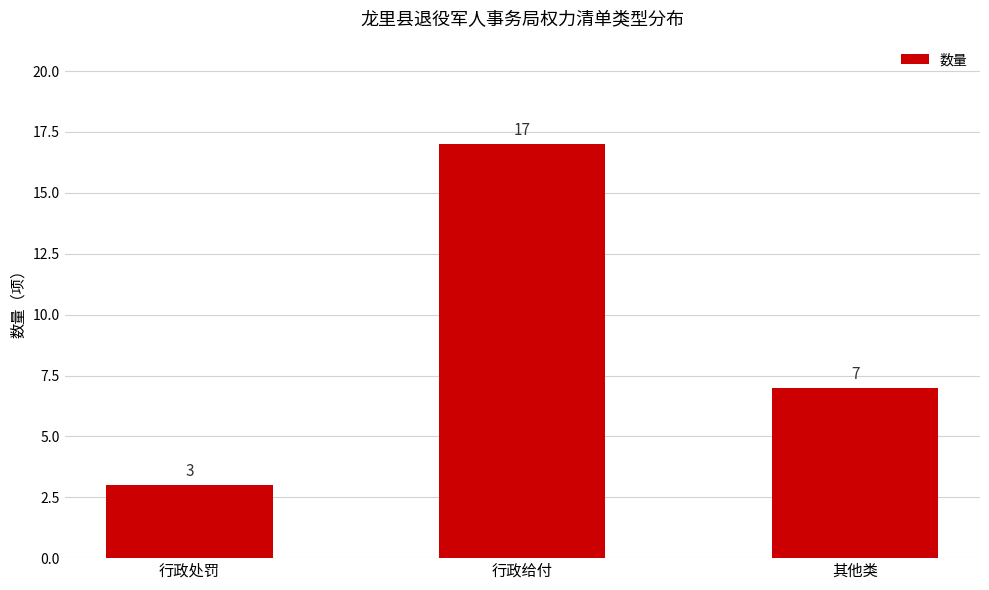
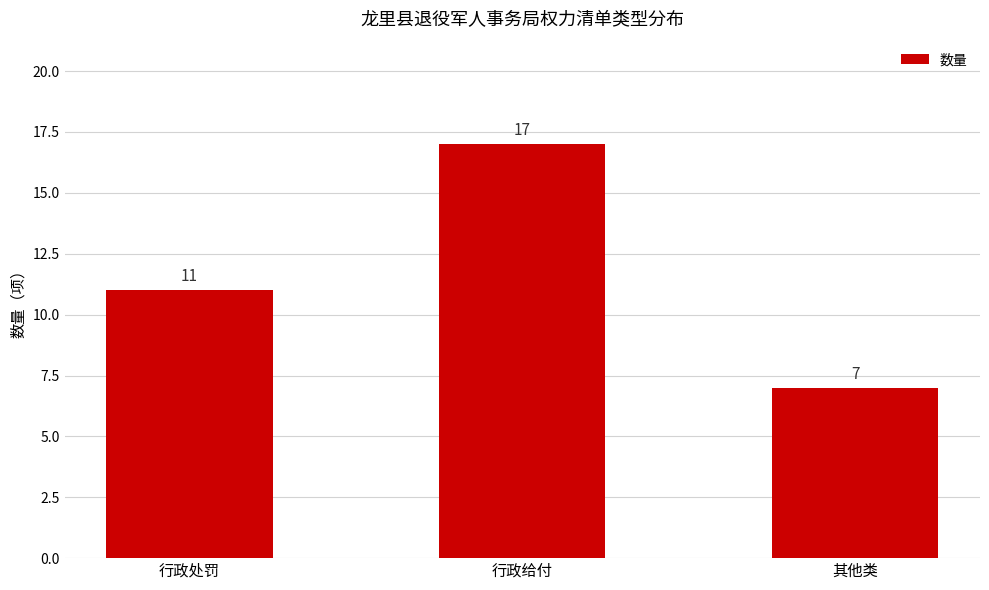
行政处罚: 3 -> 11
